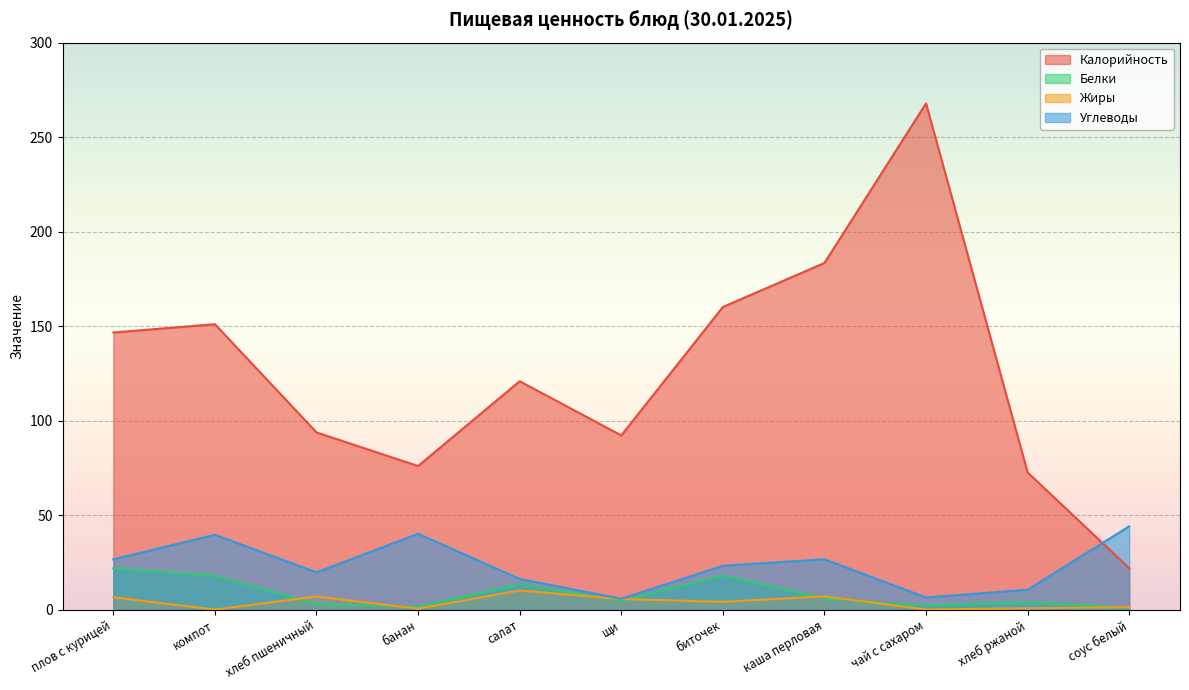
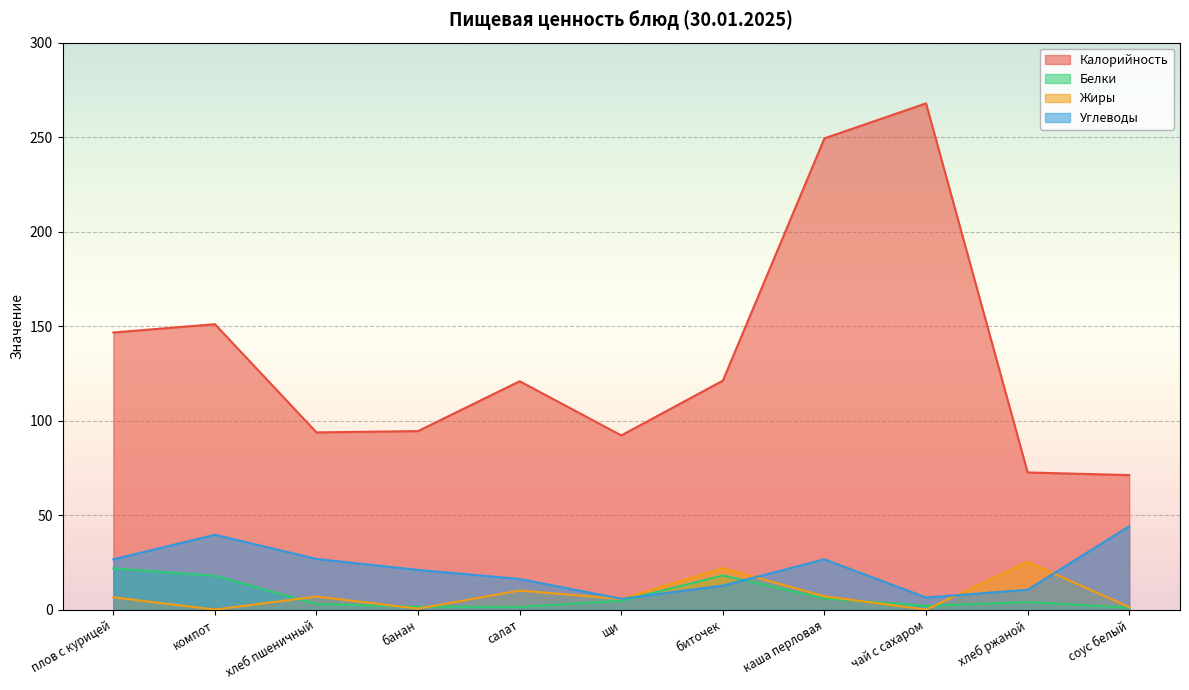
Углеводы, хлеб пшеничный: 20 -> 27
Калорийность, банан: 76 -> 95
Углеводы, банан: 40 -> 21
Белки, салат: 13 -> 1
Калорийность, биточек: 160 -> 121
Жиры, биточек: 4 -> 22
Углеводы, биточек: 23 -> 13
Калорийность, каша перловая: 184 -> 250
Жиры, хлеб ржаной: 1 -> 25
Калорийность, соус белый: 22 -> 71
